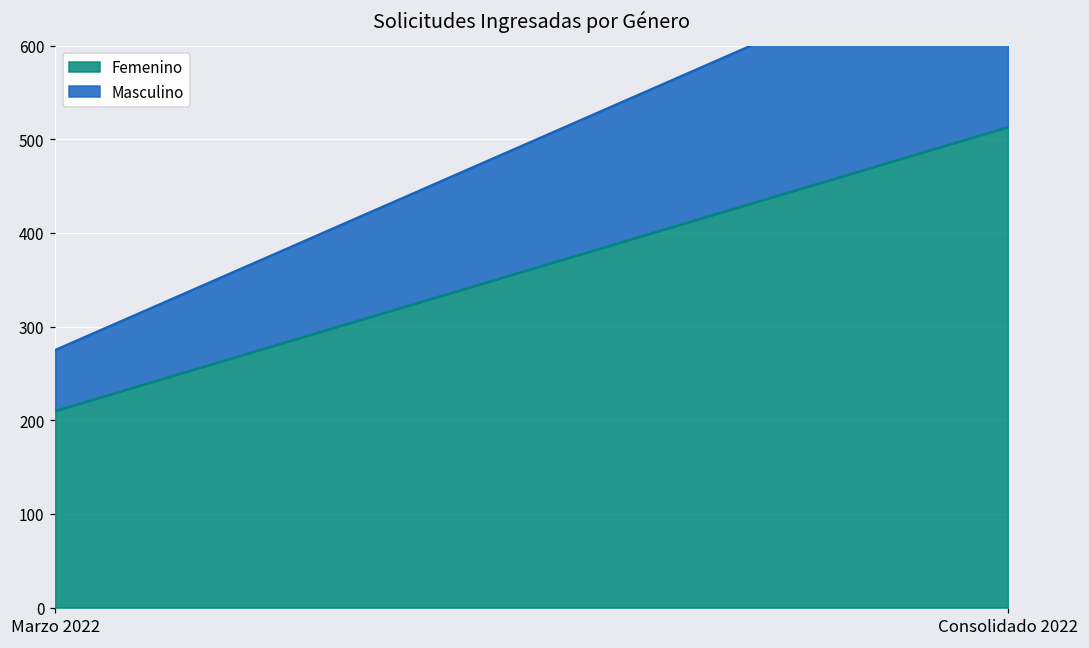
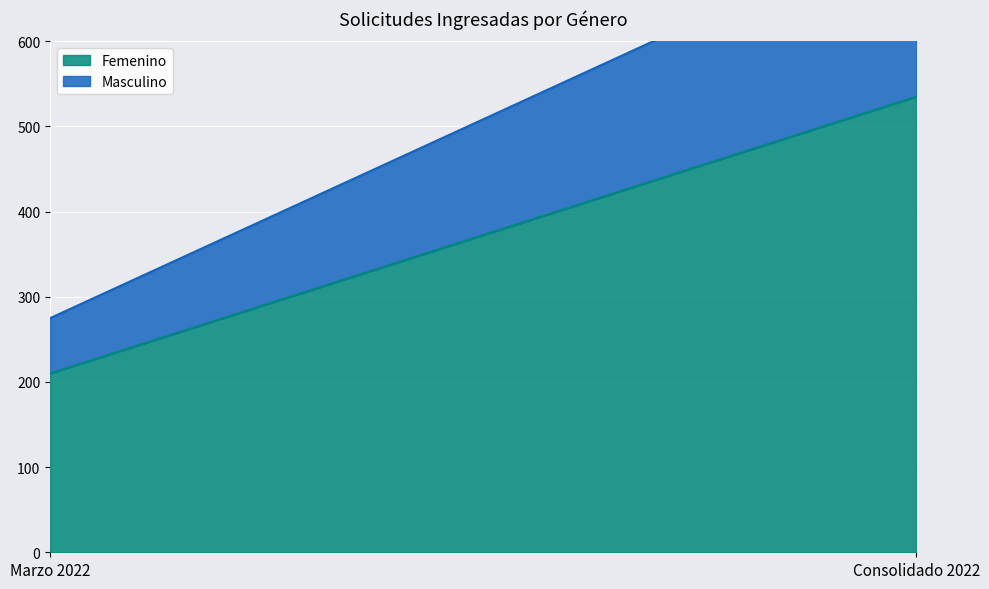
Femenino, Consolidado 2022: 510 -> 540
